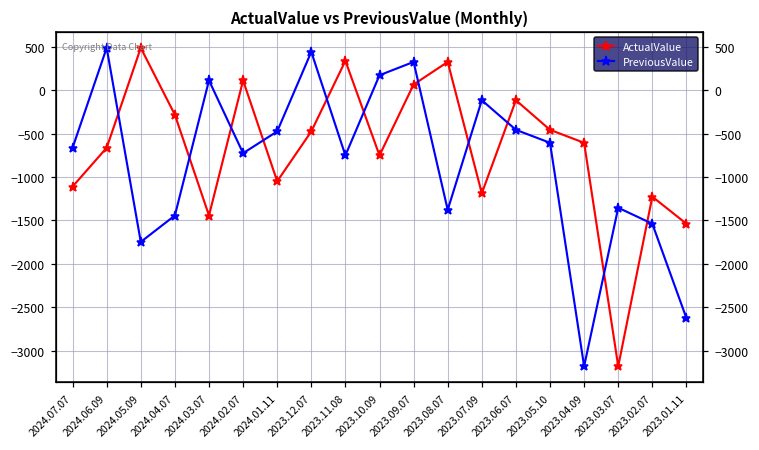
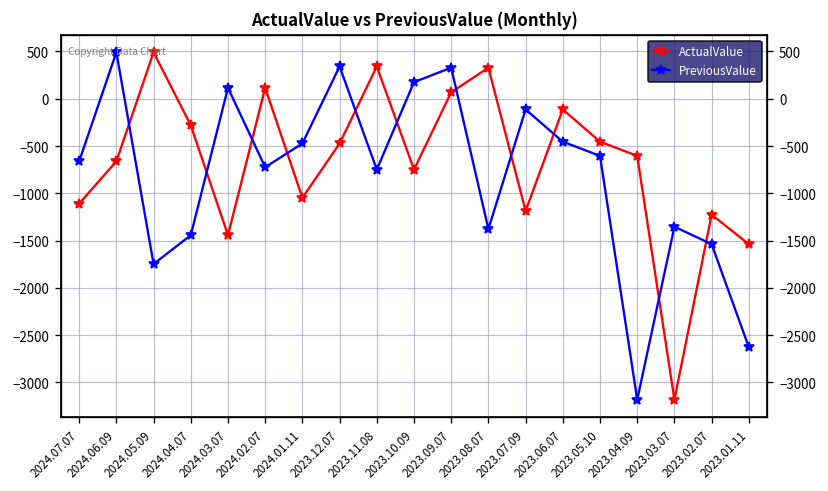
PreviousValue, 2023.12.07: 400 -> 300
